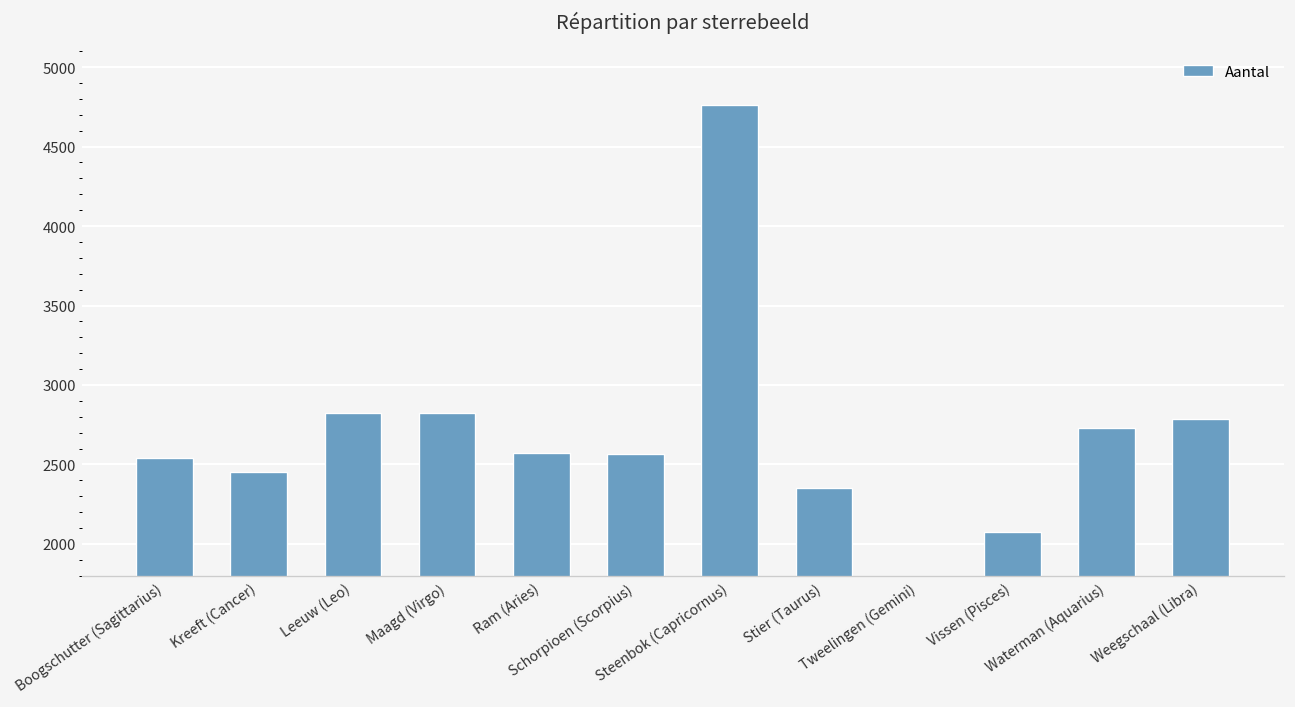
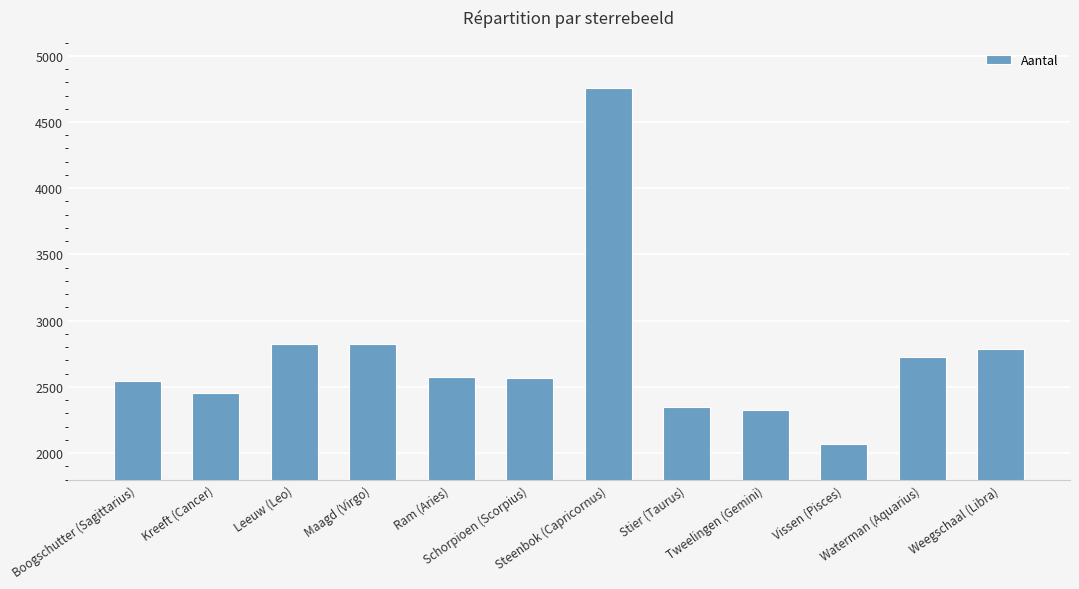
Tweelingen (Gemini): 1800 -> 2330
